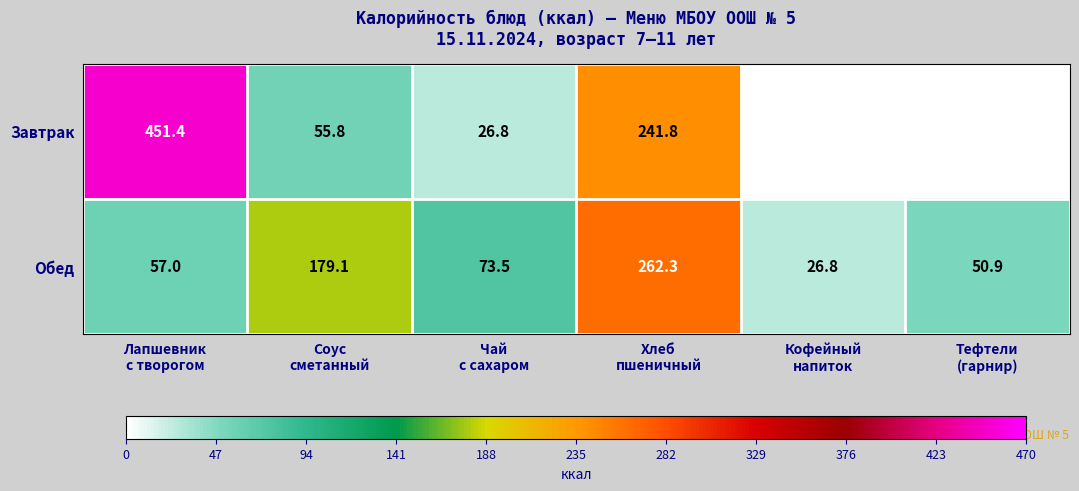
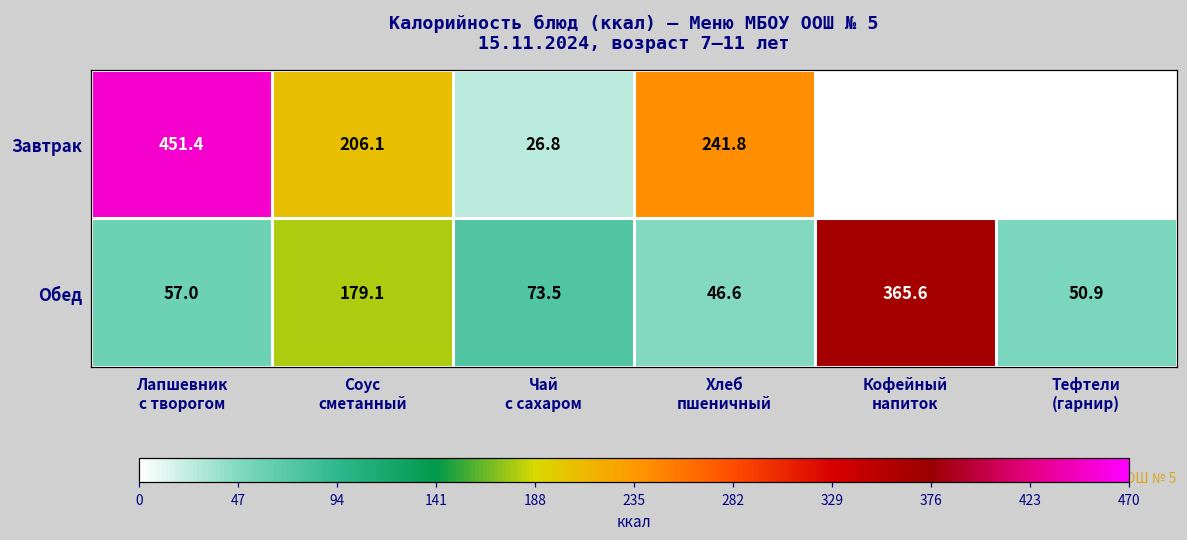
Завтрак, Соус сметанный: 55.8 -> 206.1
Обед, Хлеб пшеничный: 262.3 -> 46.6
Обед, Кофейный напиток: 26.8 -> 365.6
